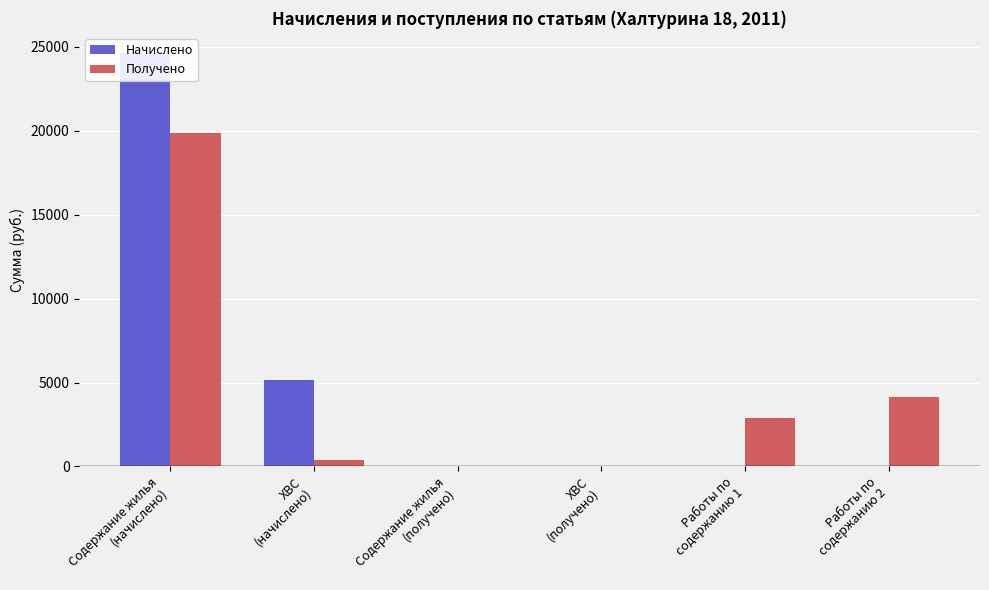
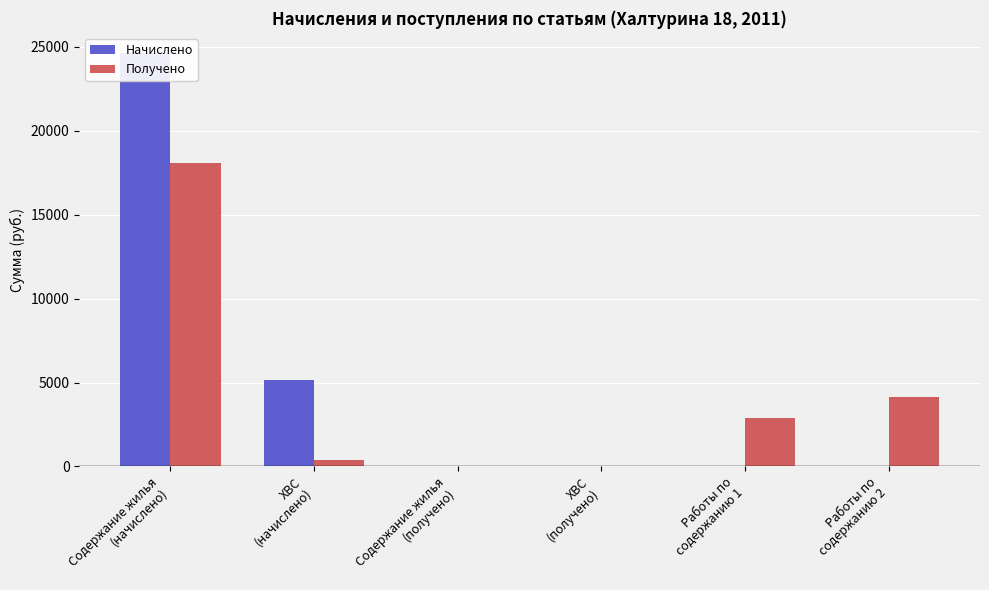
Получено, Содержание жилья (начислено): 19800 -> 18100
